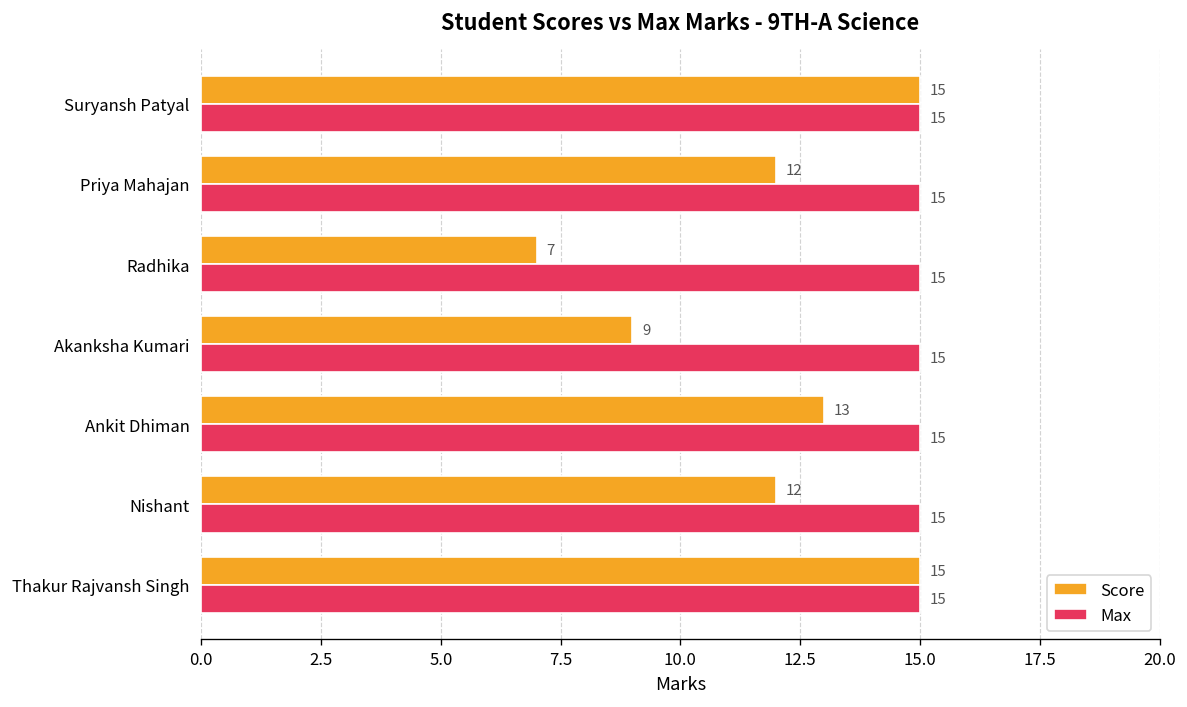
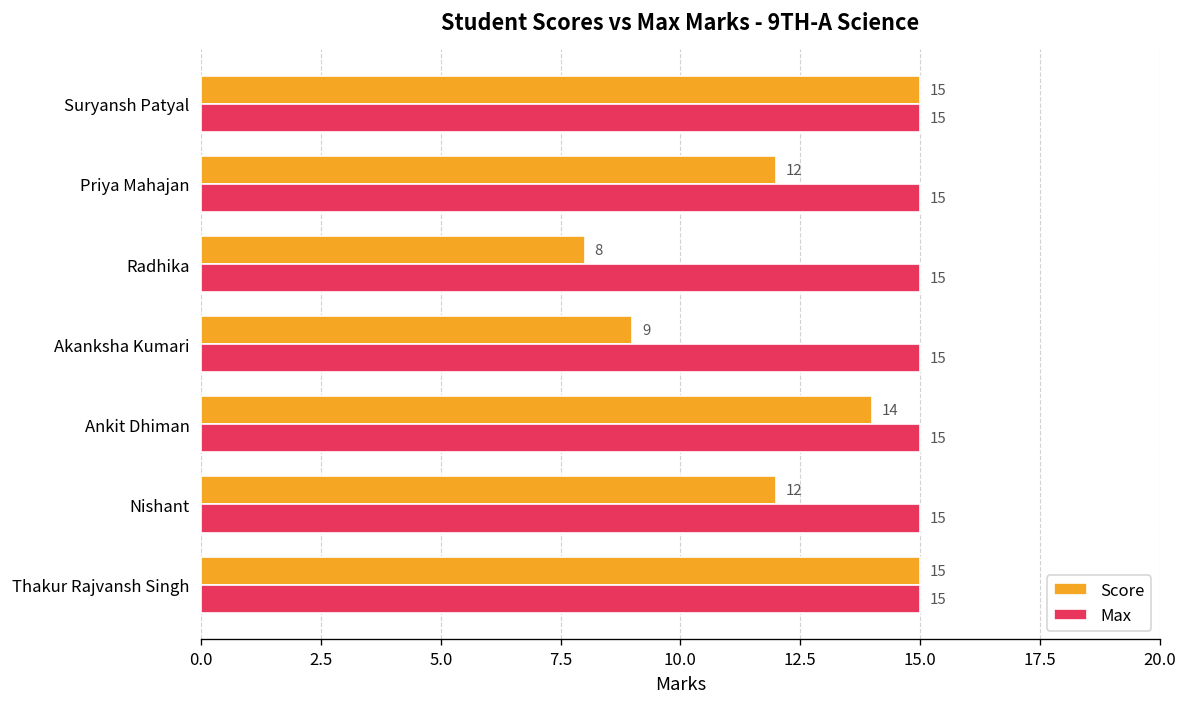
Score, Radhika: 7 -> 8
Score, Ankit Dhiman: 13 -> 14
